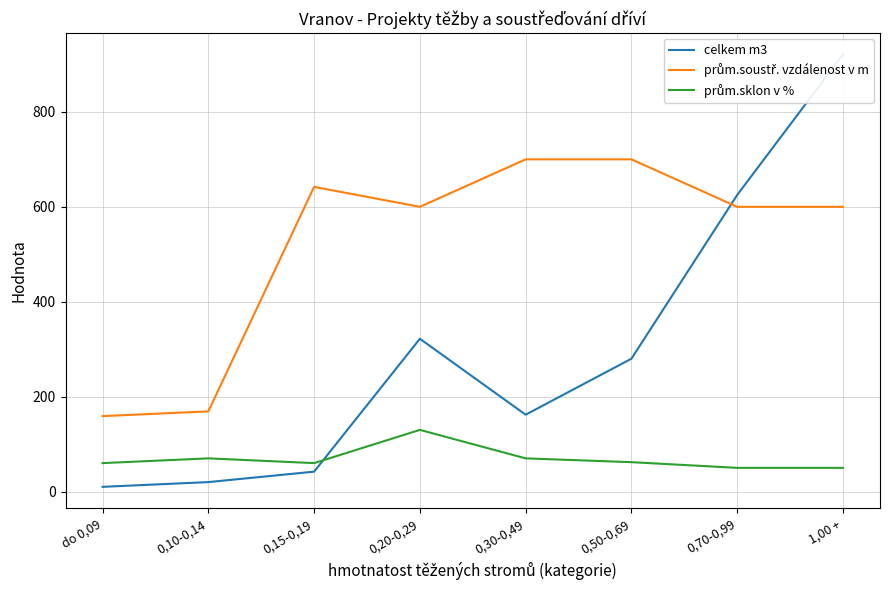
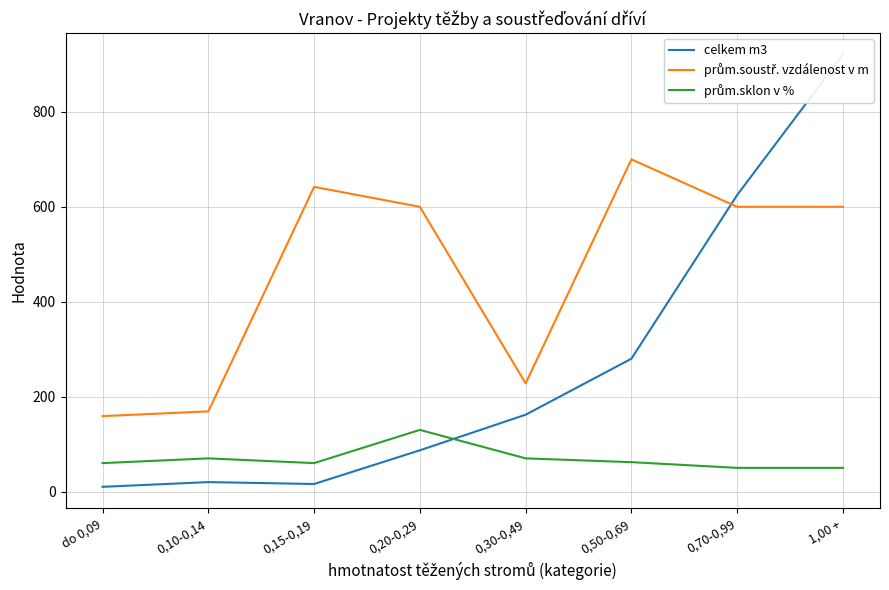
celkem m3, 0,15-0,19: 40 -> 20
celkem m3, 0,20-0,29: 320 -> 90
prům.soustř. vzdálenost v m, 0,30-0,49: 700 -> 230
